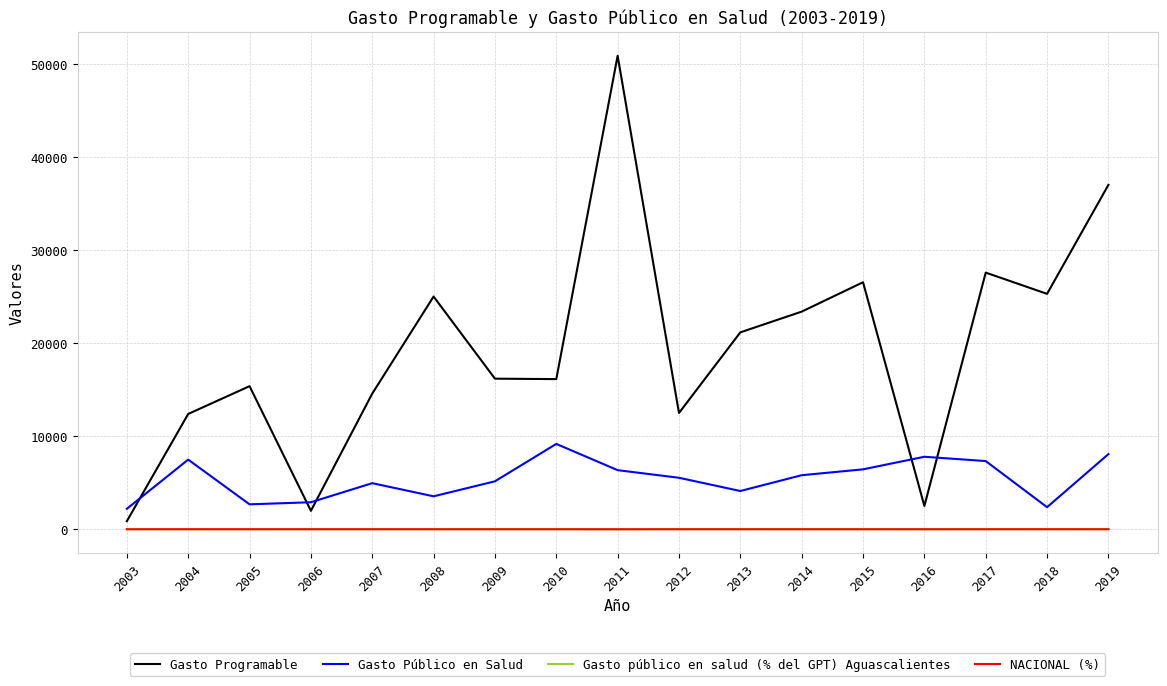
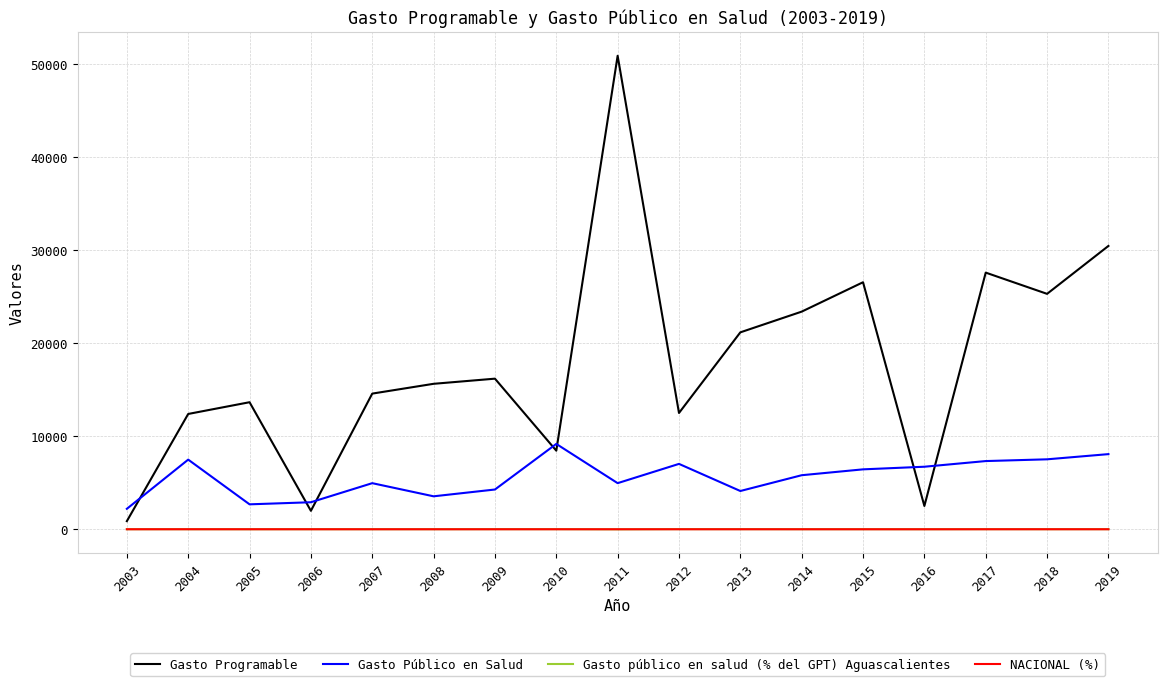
Gasto Programable, 2005: 15000 -> 14000
Gasto Programable, 2008: 25000 -> 16000
Gasto Público en Salud, 2009: 5000 -> 4000
Gasto Programable, 2010: 16000 -> 8000
Gasto Público en Salud, 2011: 6000 -> 5000
Gasto Público en Salud, 2012: 6000 -> 7000
Gasto Público en Salud, 2016: 8000 -> 7000
Gasto Público en Salud, 2018: 2000 -> 8000
Gasto Programable, 2019: 37000 -> 30000
